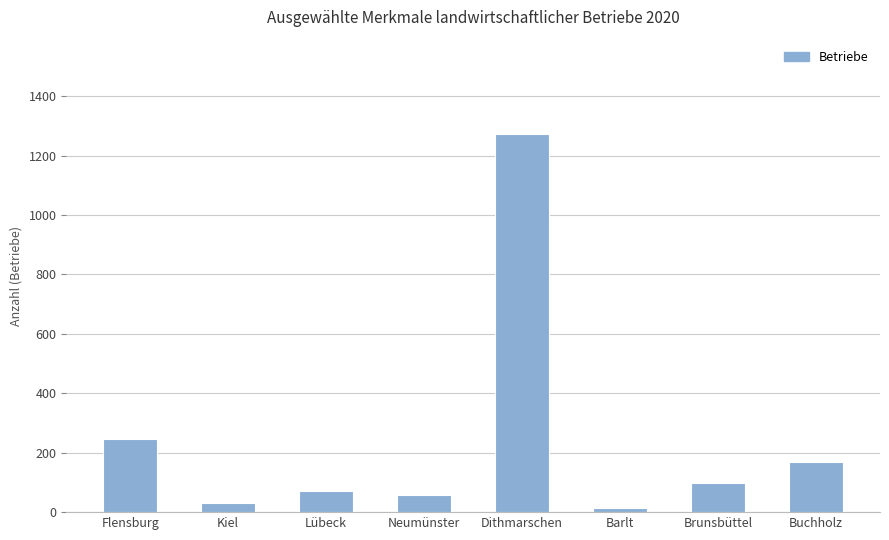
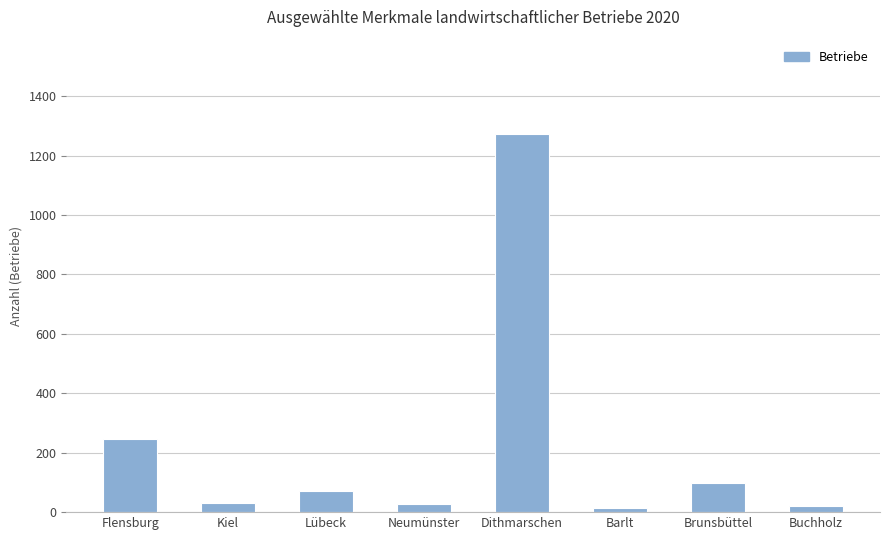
Neumünster: 60 -> 30
Buchholz: 170 -> 20
